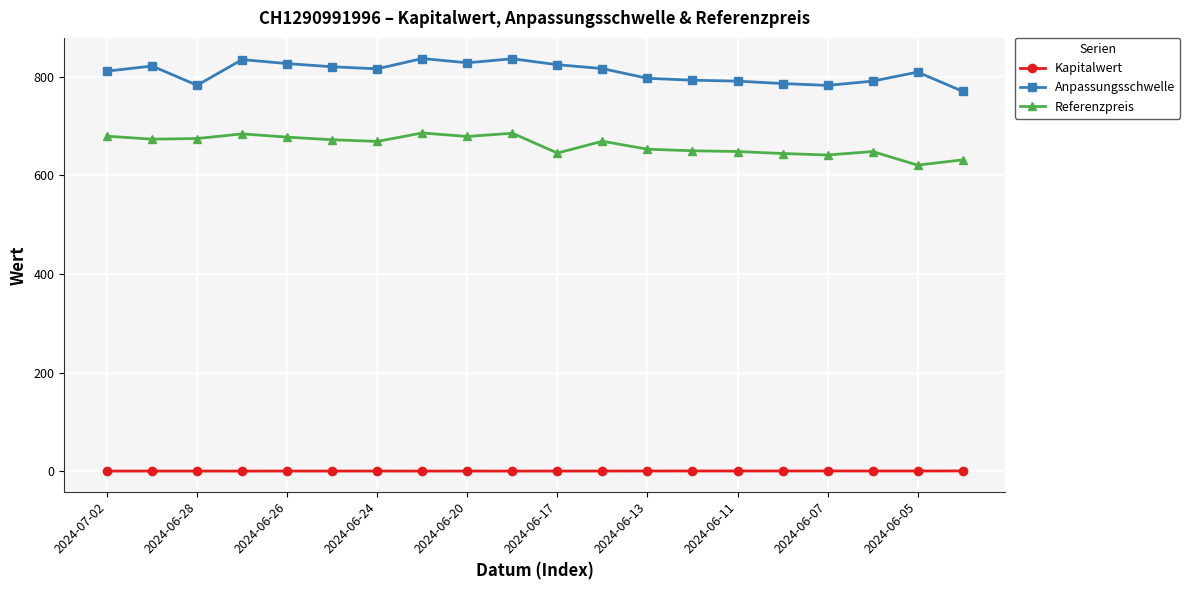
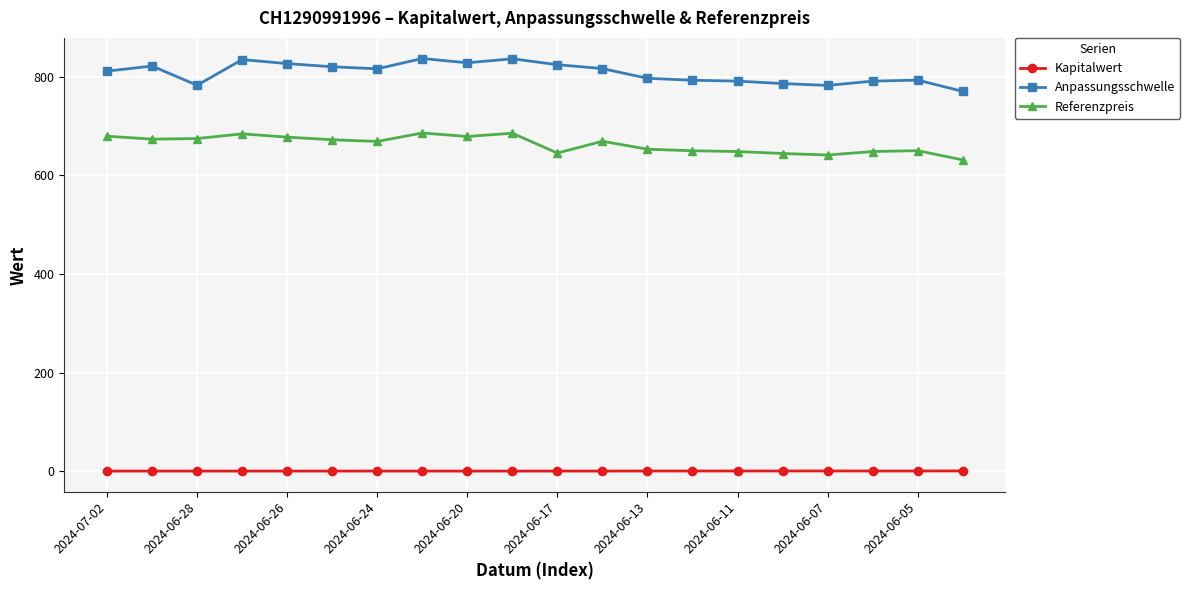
Anpassungsschwelle, 2024-06-05: 810 -> 790
Referenzpreis, 2024-06-05: 620 -> 650
